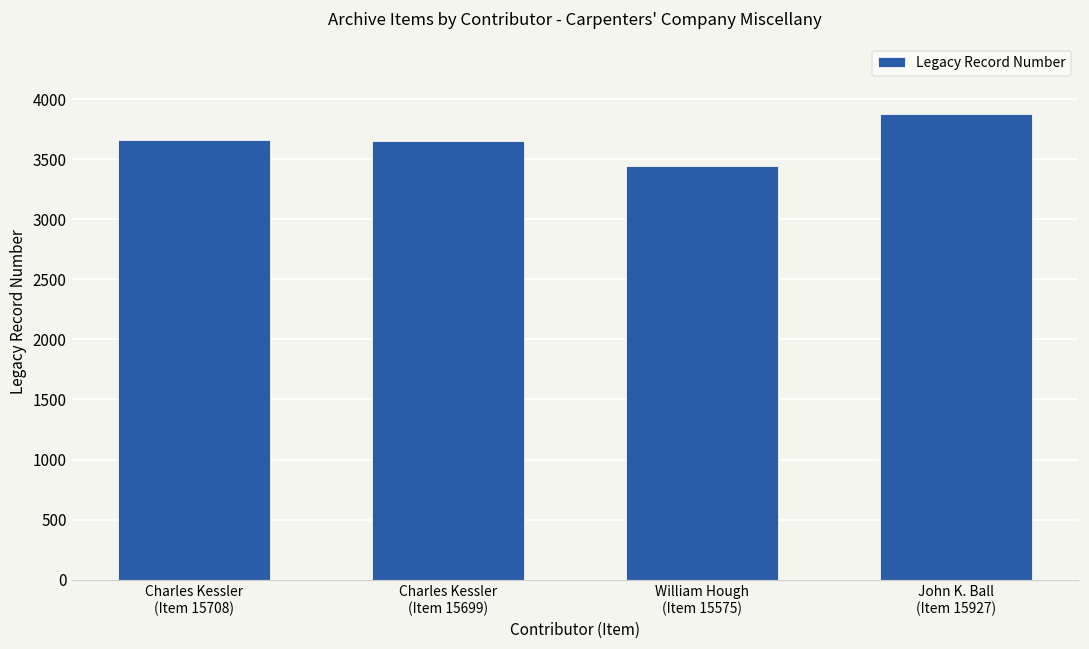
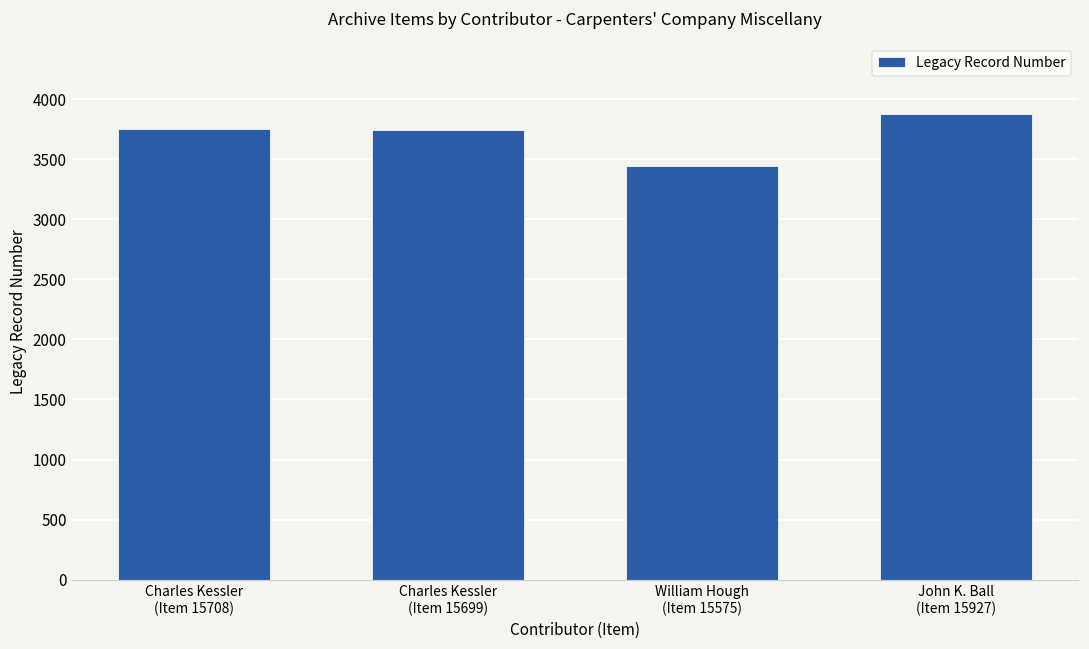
Charles Kessler (Item 15708): 3660 -> 3750
Charles Kessler (Item 15699): 3650 -> 3740
